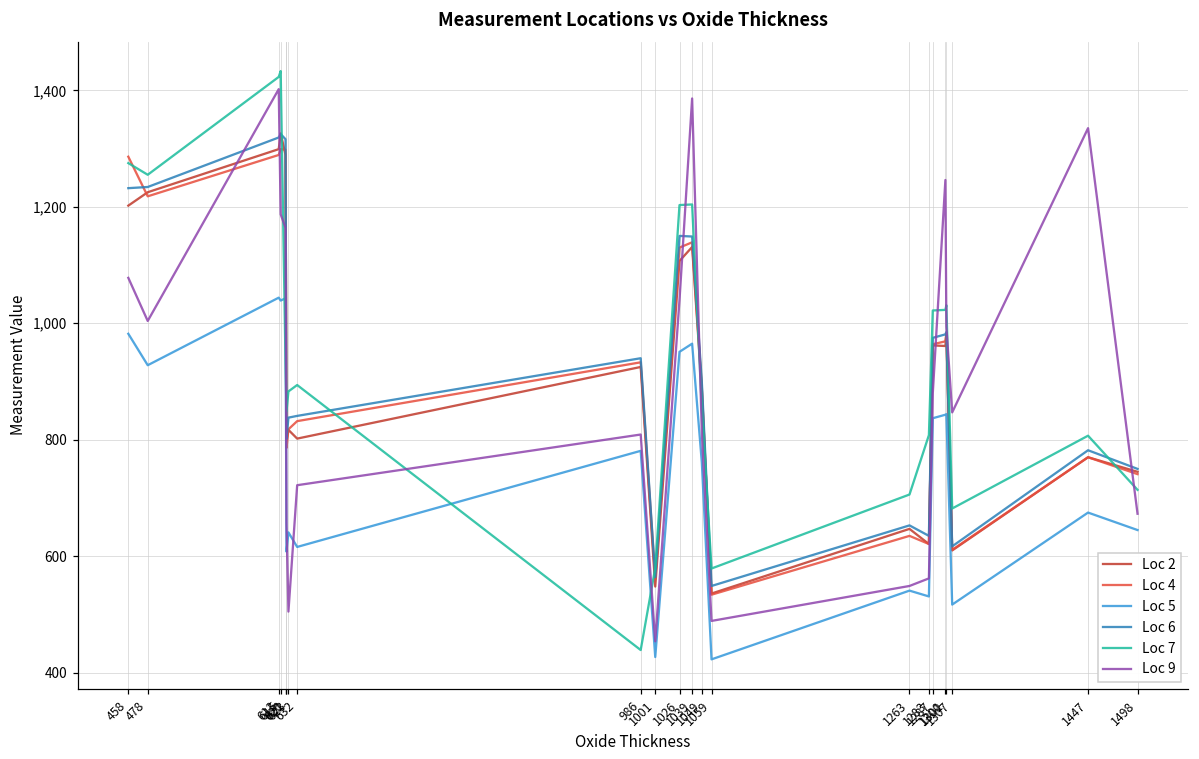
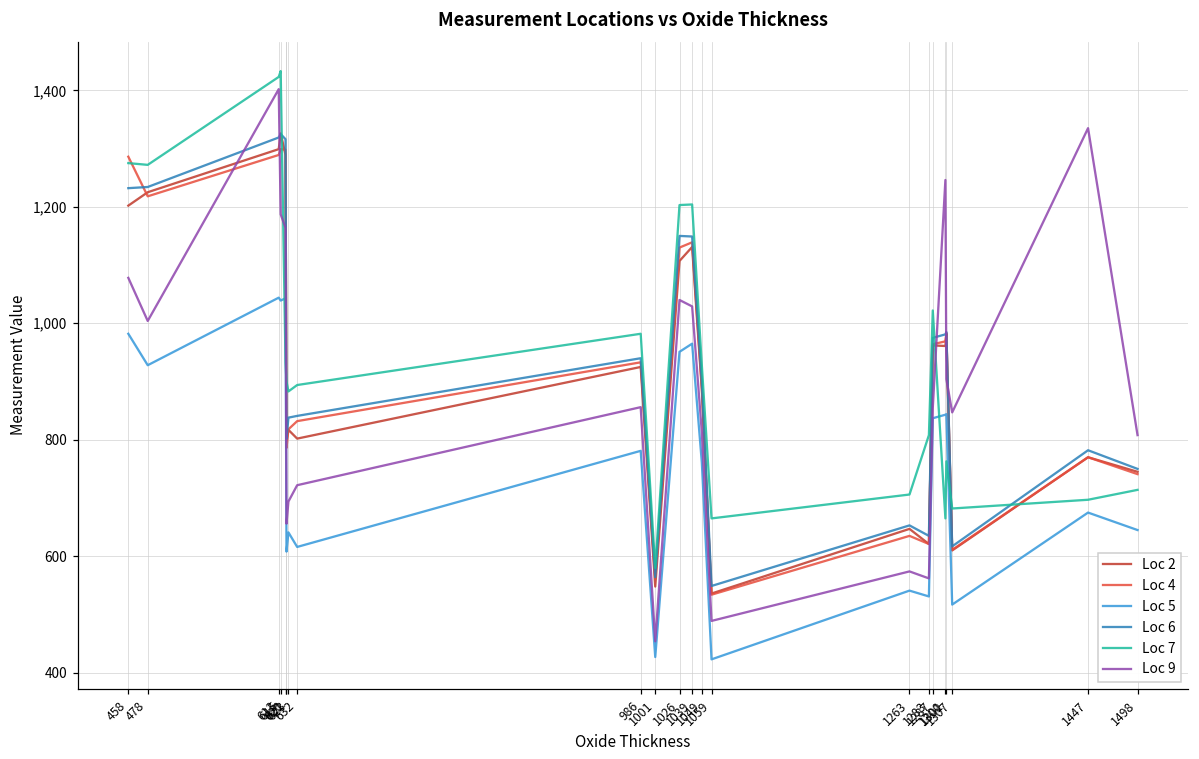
Loc 7, 478: 1,260 -> 1,270
Loc 7, 621: 850 -> 900
Loc 9, 623: 510 -> 690
Loc 7, 986: 440 -> 980
Loc 9, 986: 810 -> 860
Loc 9, 1039: 1,390 -> 1,030
Loc 7, 1049: 850 -> 930
Loc 7, 1059: 580 -> 670
Loc 9, 1263: 550 -> 570
Loc 9, 1287: 880 -> 860
Loc 7, 1300: 1,020 -> 670
Loc 7, 1301: 1,030 -> 760
Loc 9, 1301: 990 -> 900
Loc 7, 1447: 810 -> 700
Loc 9, 1498: 670 -> 810
